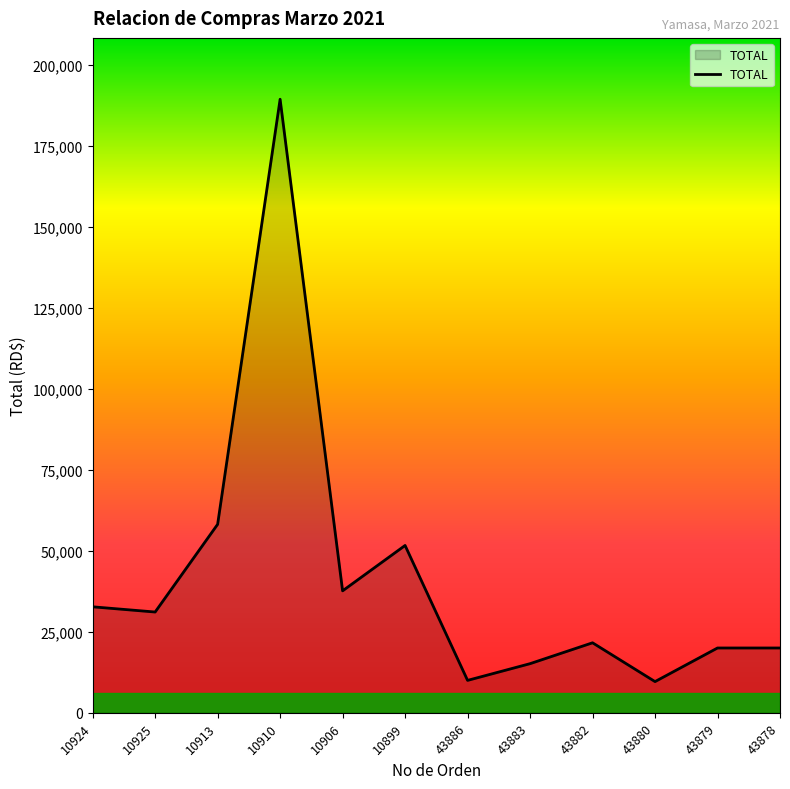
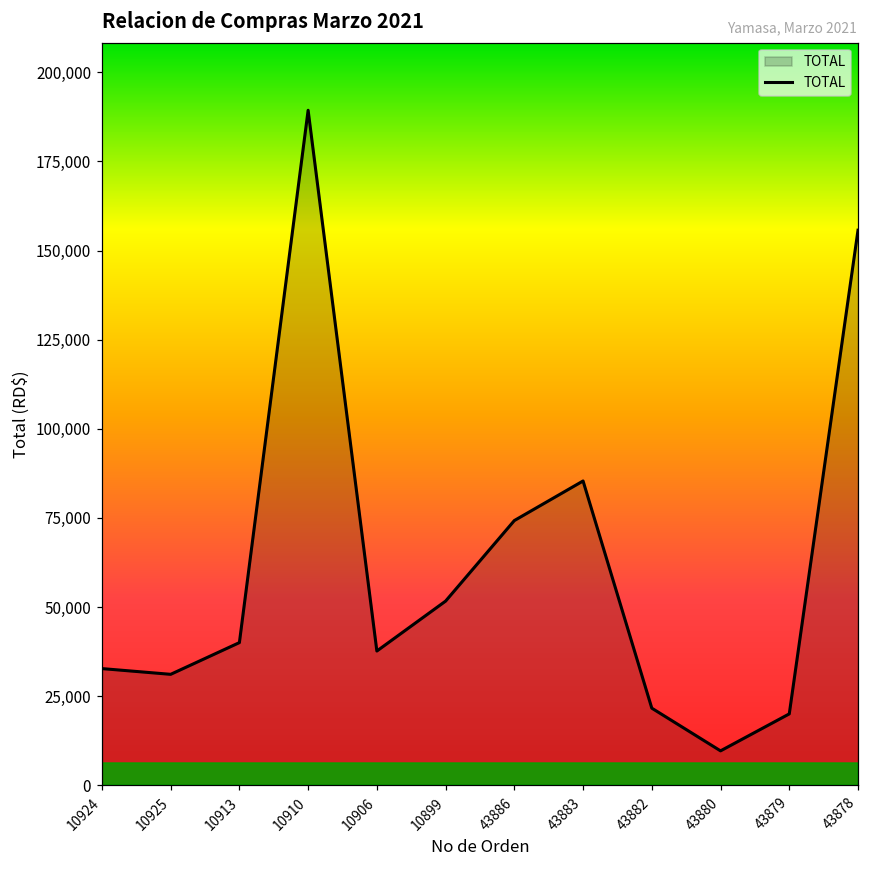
10913: 58,000 -> 40,000
43886: 10,000 -> 74,000
43883: 15,000 -> 85,000
43878: 20,000 -> 156,000
